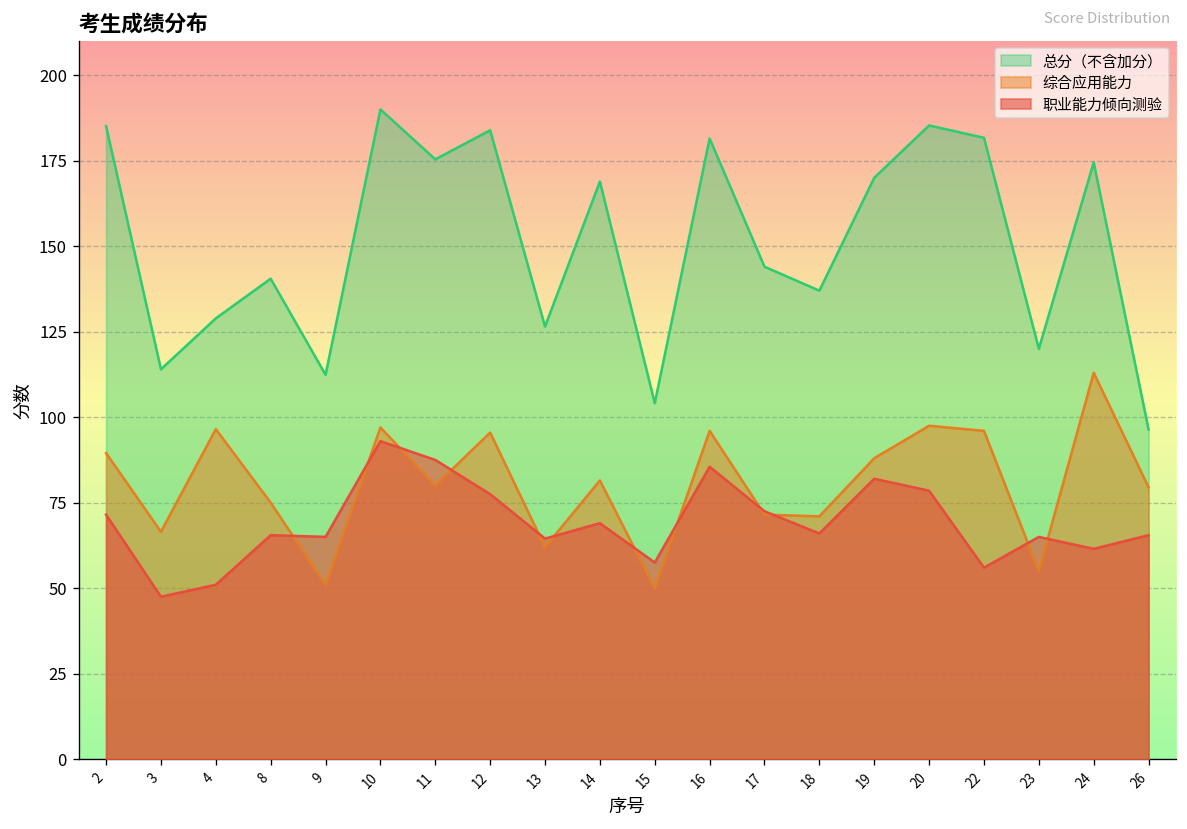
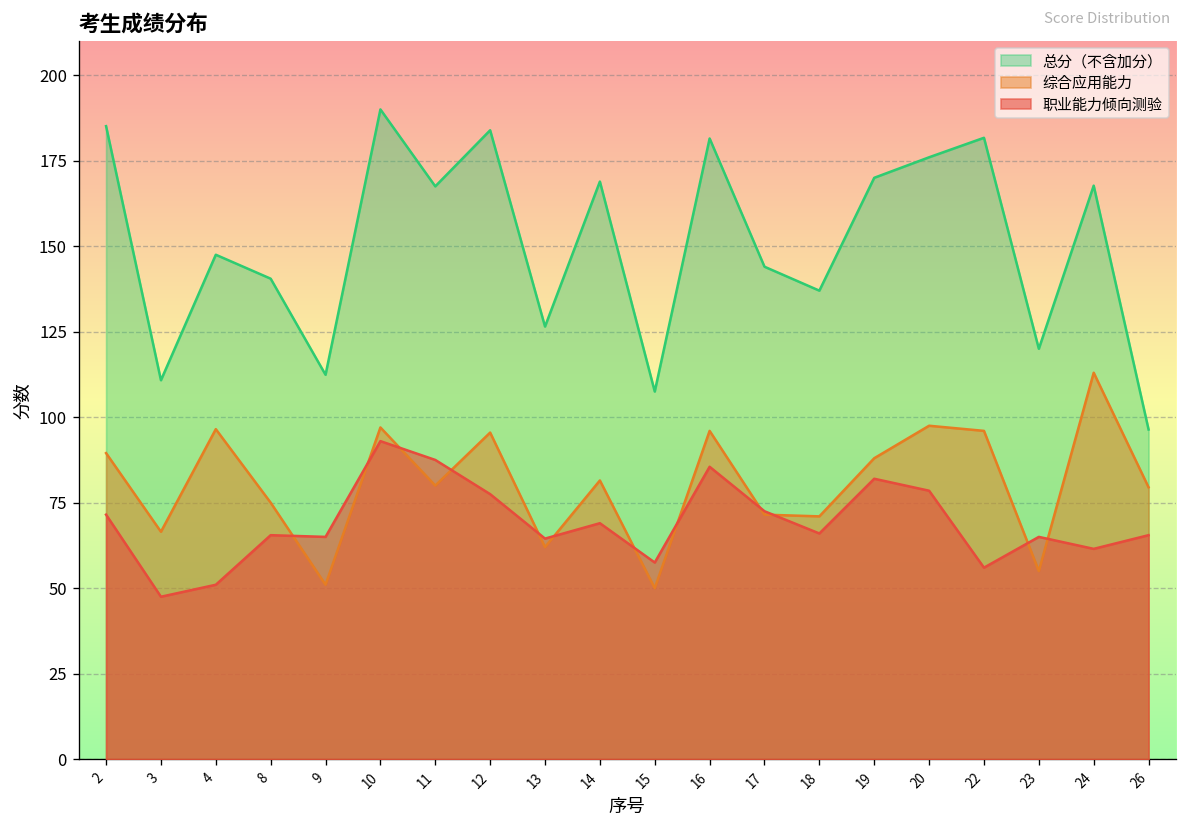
总分（不含加分）, 3: 114 -> 111
总分（不含加分）, 4: 129 -> 148
总分（不含加分）, 11: 175 -> 168
总分（不含加分）, 15: 104 -> 108
总分（不含加分）, 20: 185 -> 176
总分（不含加分）, 24: 175 -> 168
